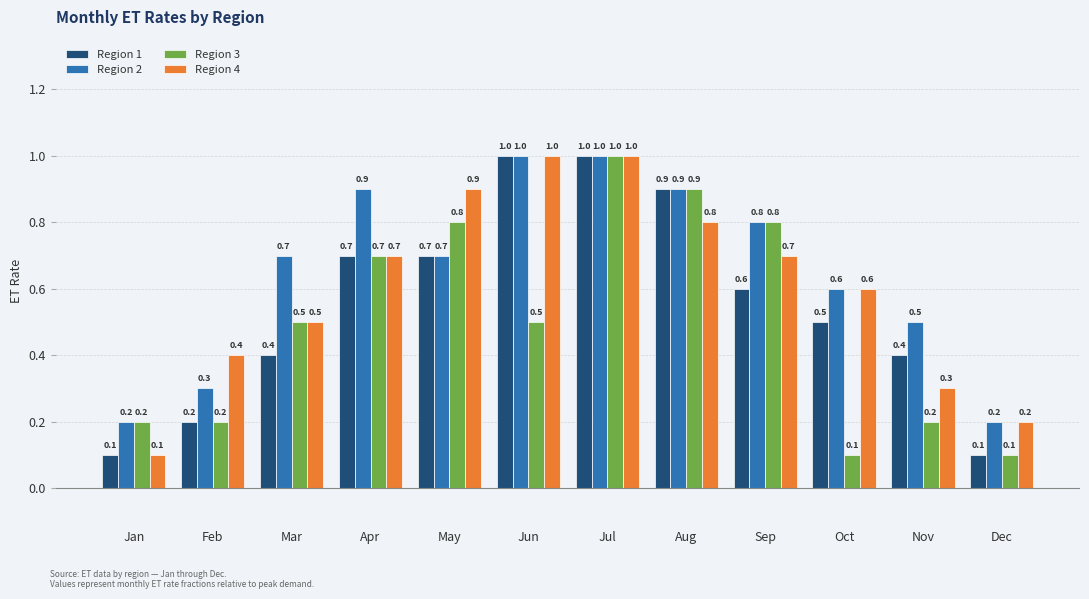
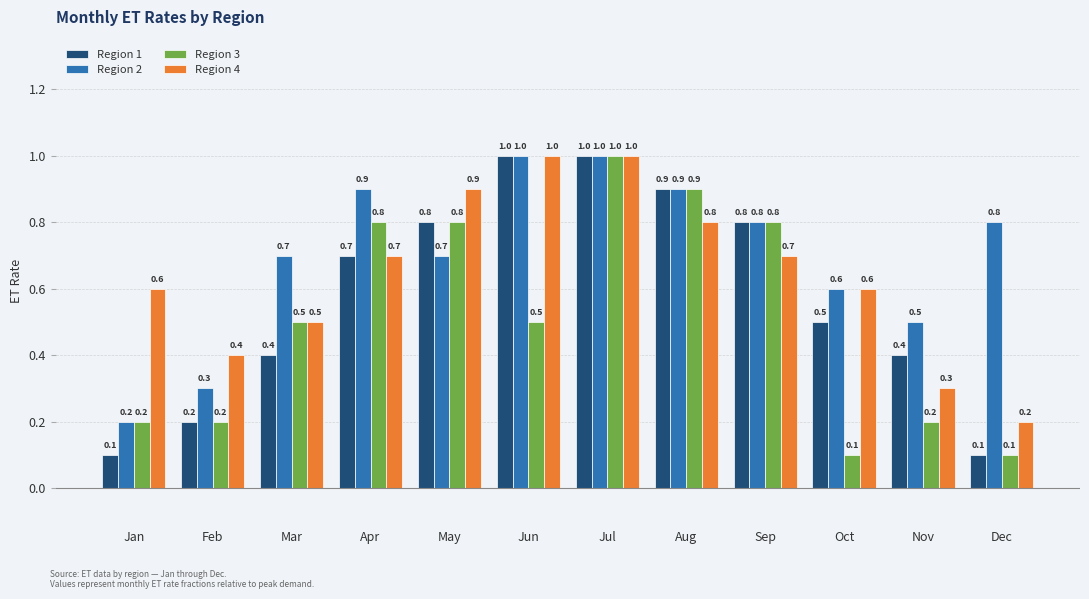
Region 4, Jan: 0.1 -> 0.6
Region 3, Apr: 0.7 -> 0.8
Region 1, May: 0.7 -> 0.8
Region 1, Sep: 0.6 -> 0.8
Region 2, Dec: 0.2 -> 0.8
